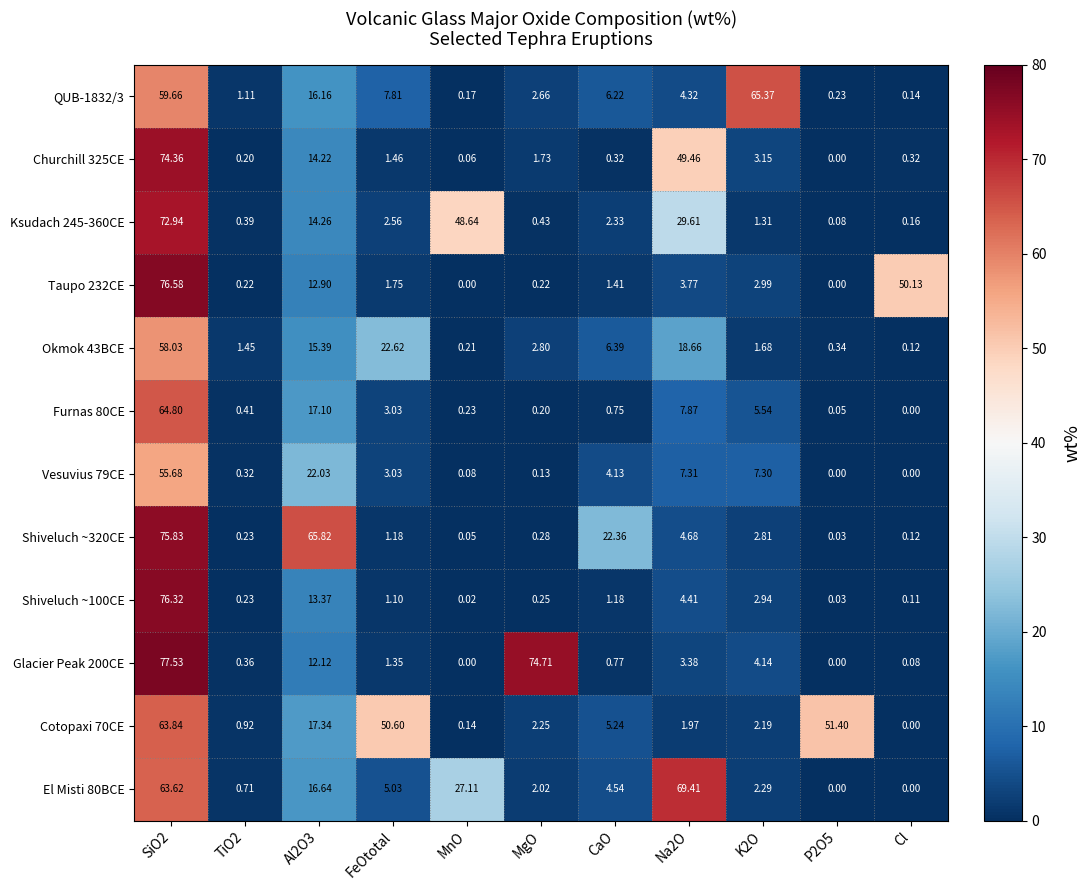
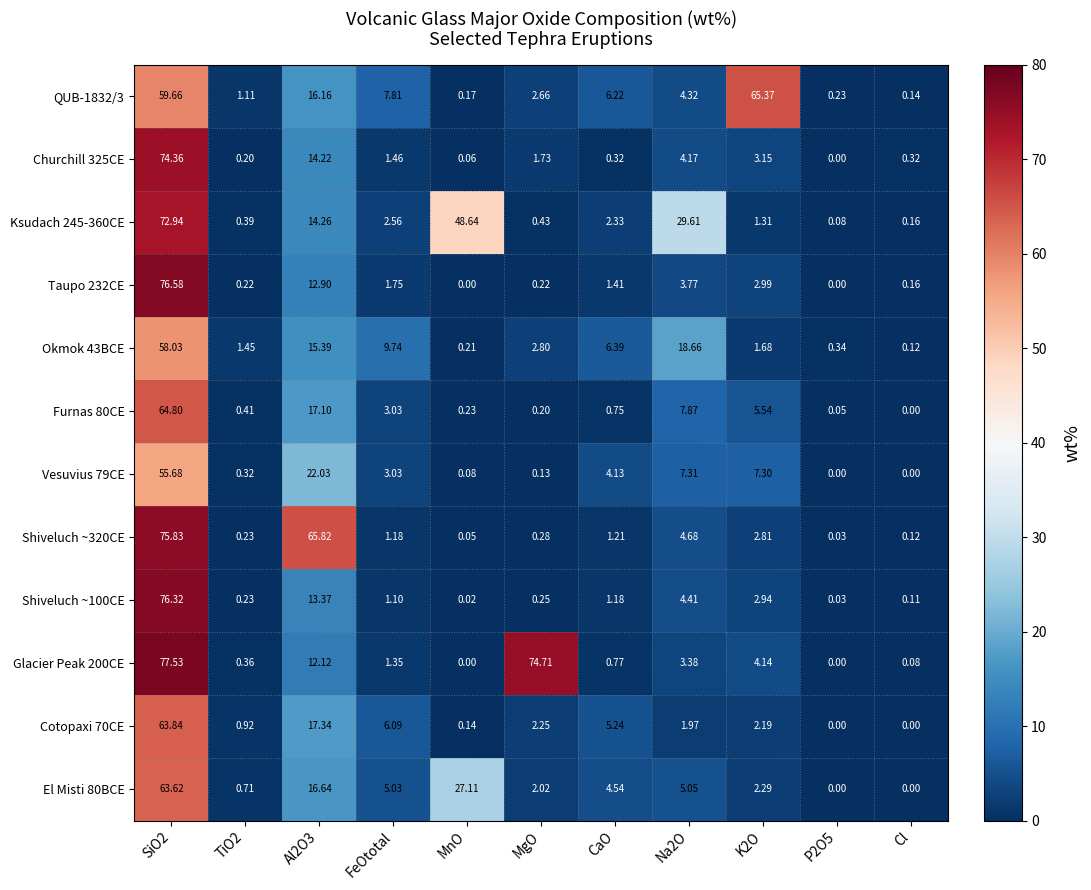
Churchill 325CE, Na2O: 49.46 -> 4.17
Taupo 232CE, Cl: 50.13 -> 0.16
Okmok 43BCE, FeOtotal: 22.62 -> 9.74
Shiveluch ~320CE, CaO: 22.36 -> 1.21
Cotopaxi 70CE, FeOtotal: 50.60 -> 6.09
Cotopaxi 70CE, P2O5: 51.40 -> 0.00
El Misti 80BCE, Na2O: 69.41 -> 5.05
